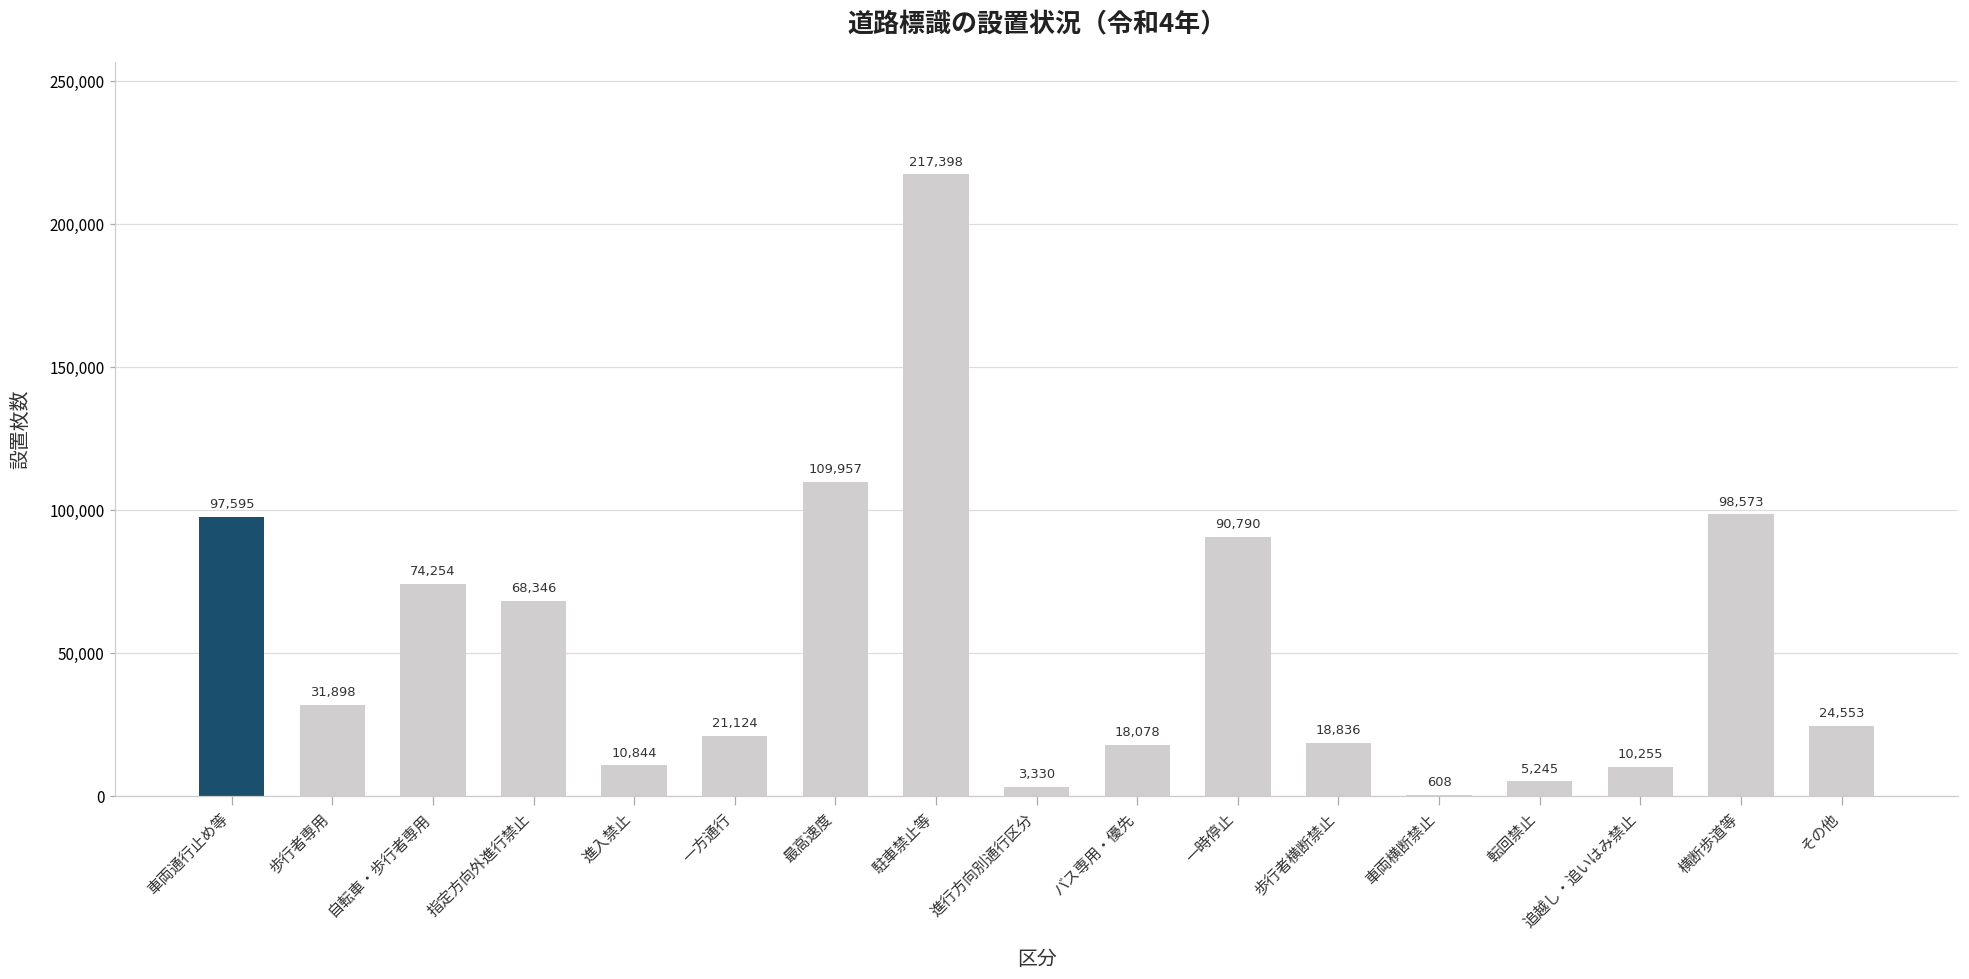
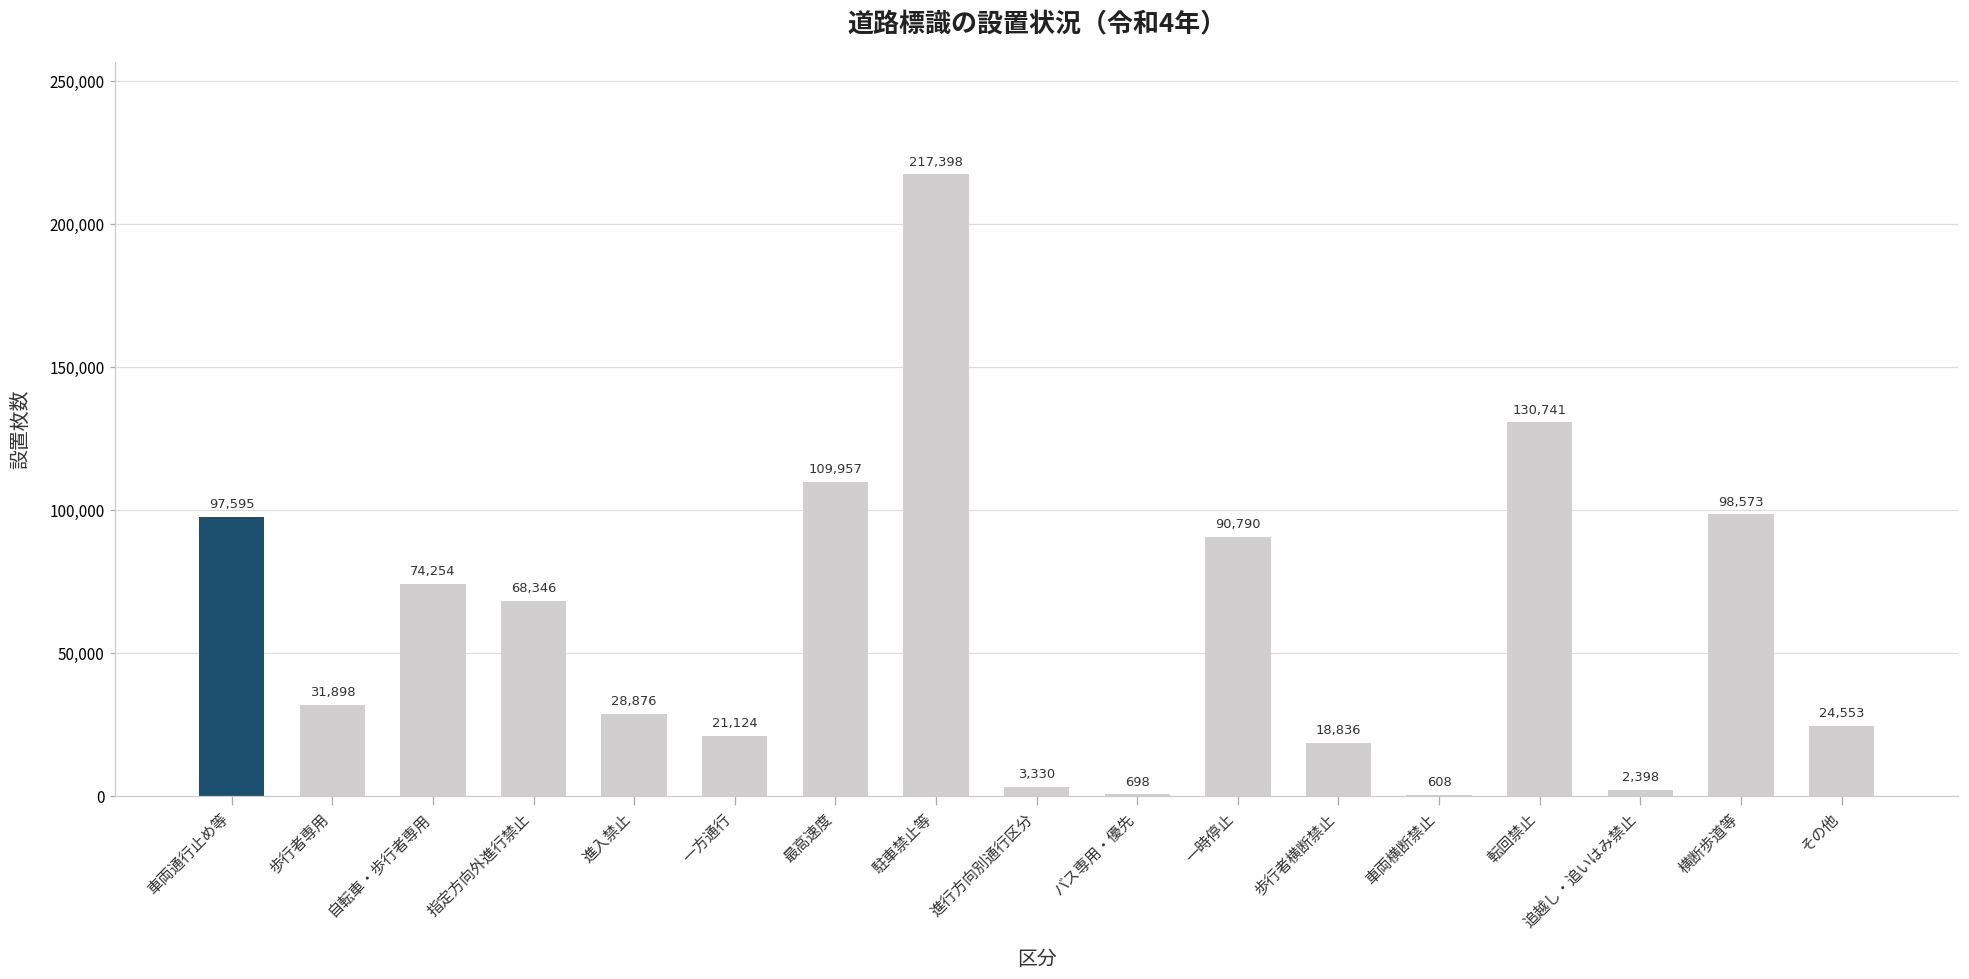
進入禁止: 10,844 -> 28,876
バス専用・優先: 18,078 -> 698
転回禁止: 5,245 -> 130,741
追越し・追いはみ禁止: 10,255 -> 2,398
